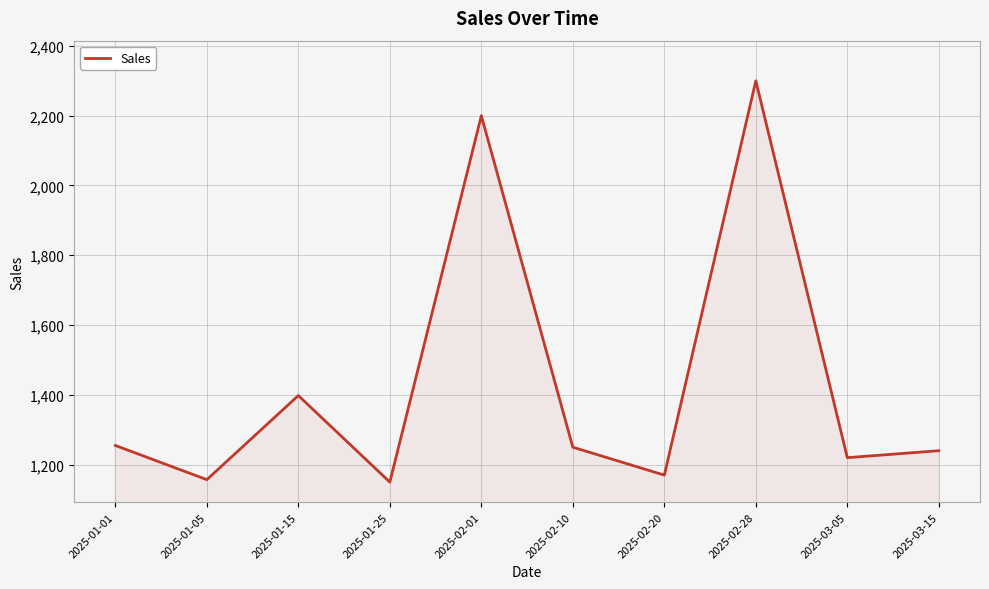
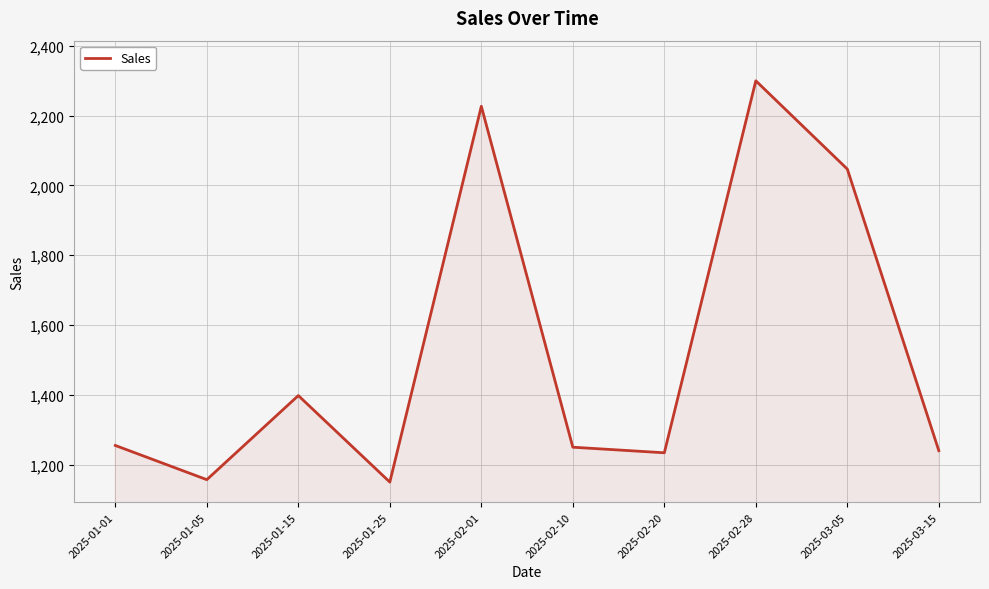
2025-02-01: 2,200 -> 2,230
2025-02-20: 1,170 -> 1,230
2025-03-05: 1,220 -> 2,050
